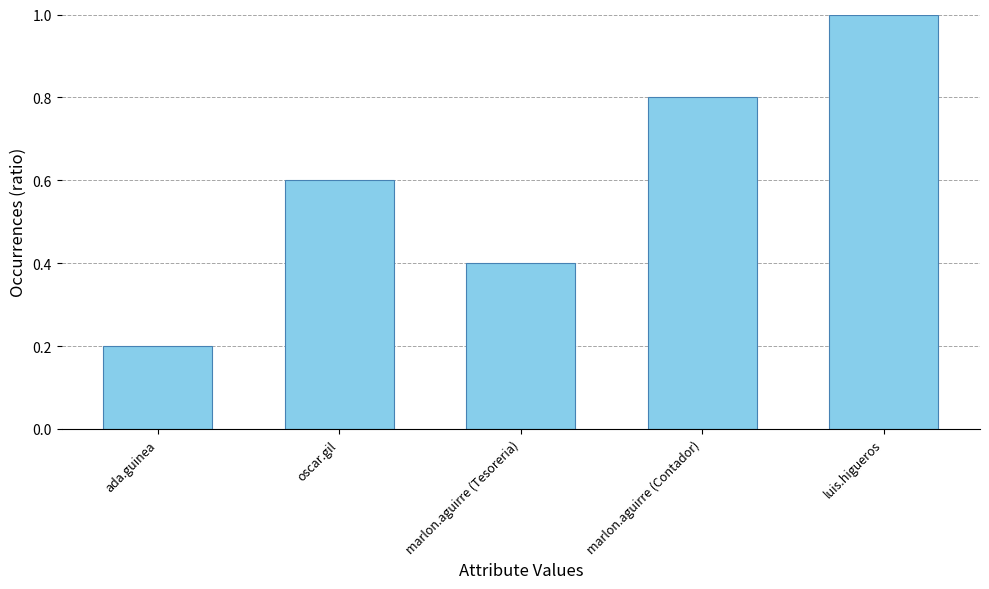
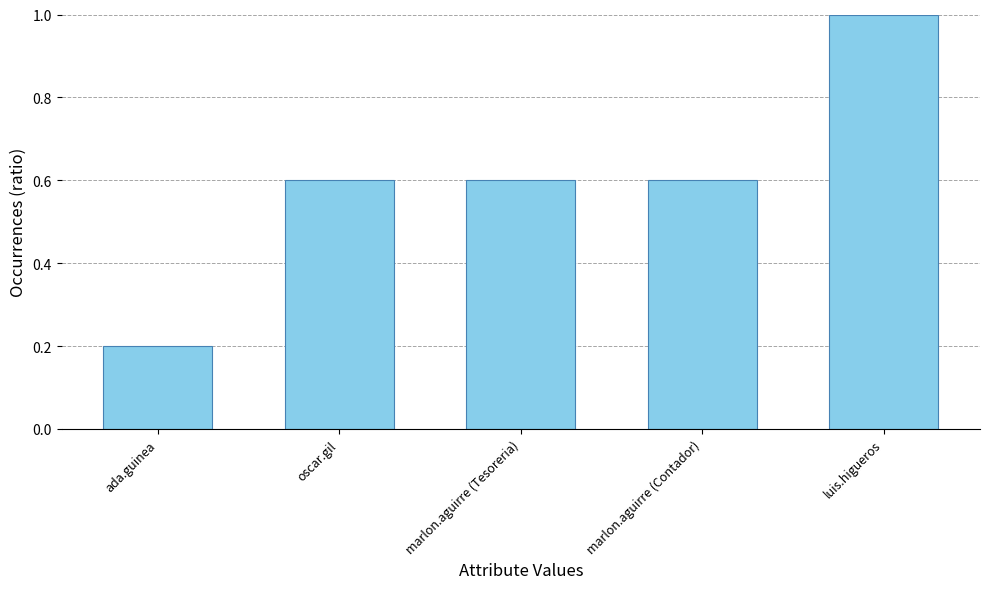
marlon.aguirre (Tesoreria): 0.40 -> 0.60
marlon.aguirre (Contador): 0.80 -> 0.60
